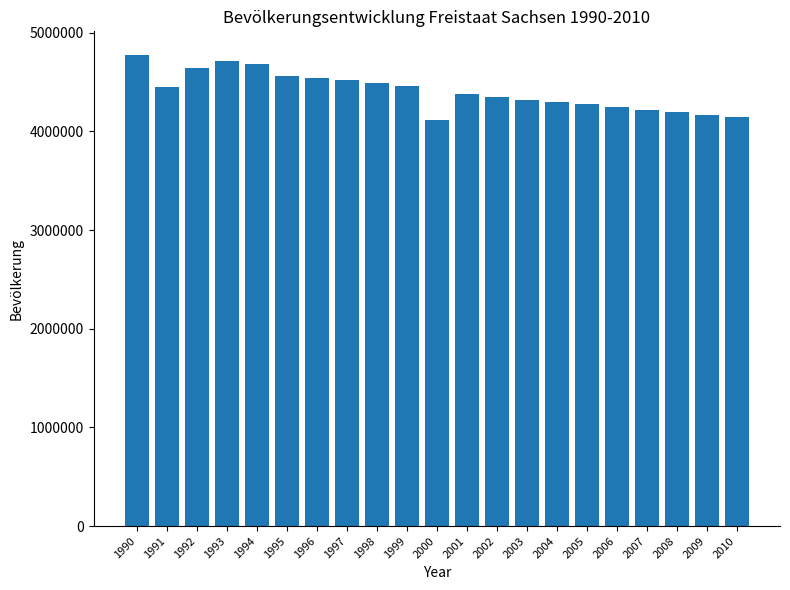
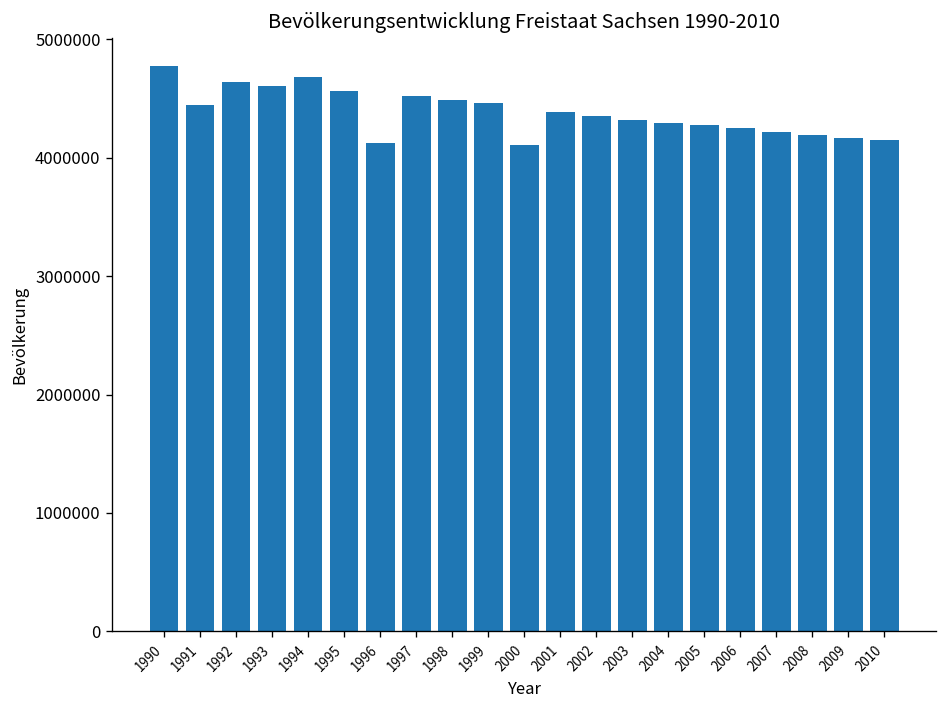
1993: 4700000 -> 4600000
1996: 4500000 -> 4100000
